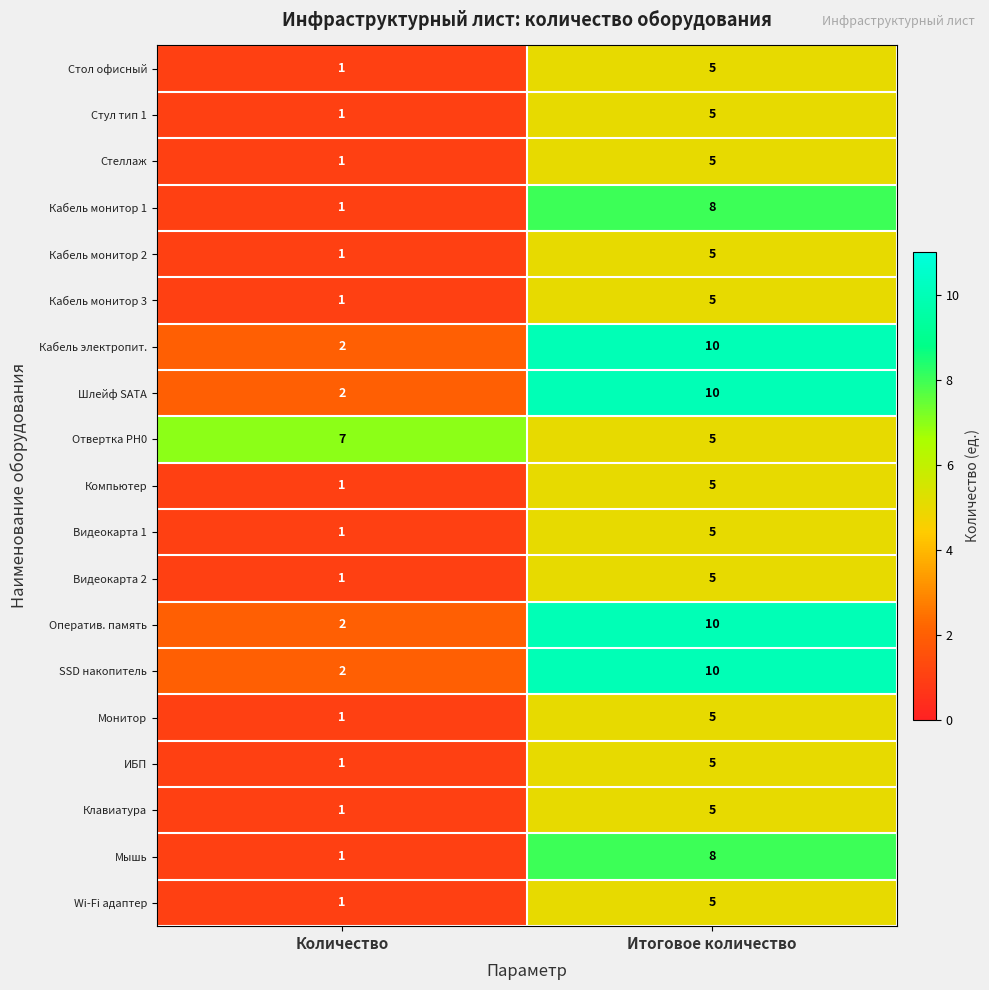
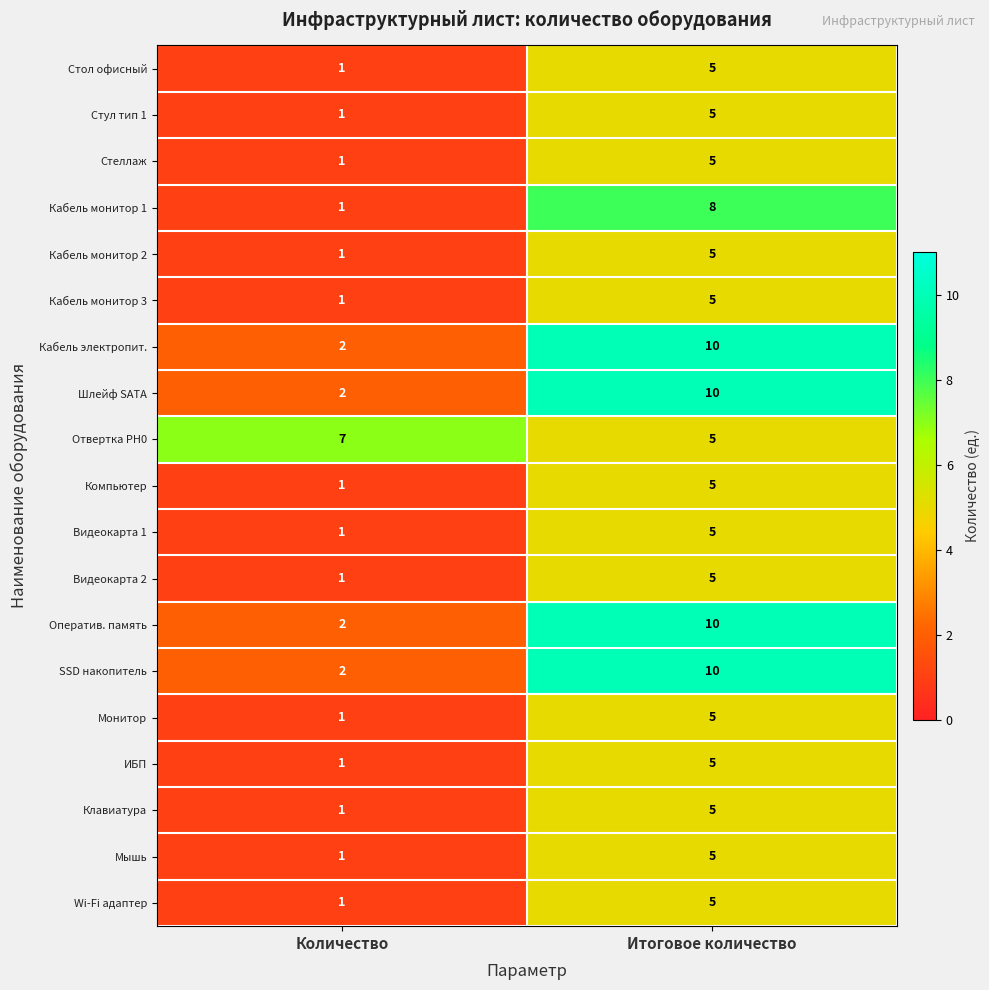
Мышь, Итоговое количество: 8 -> 5
